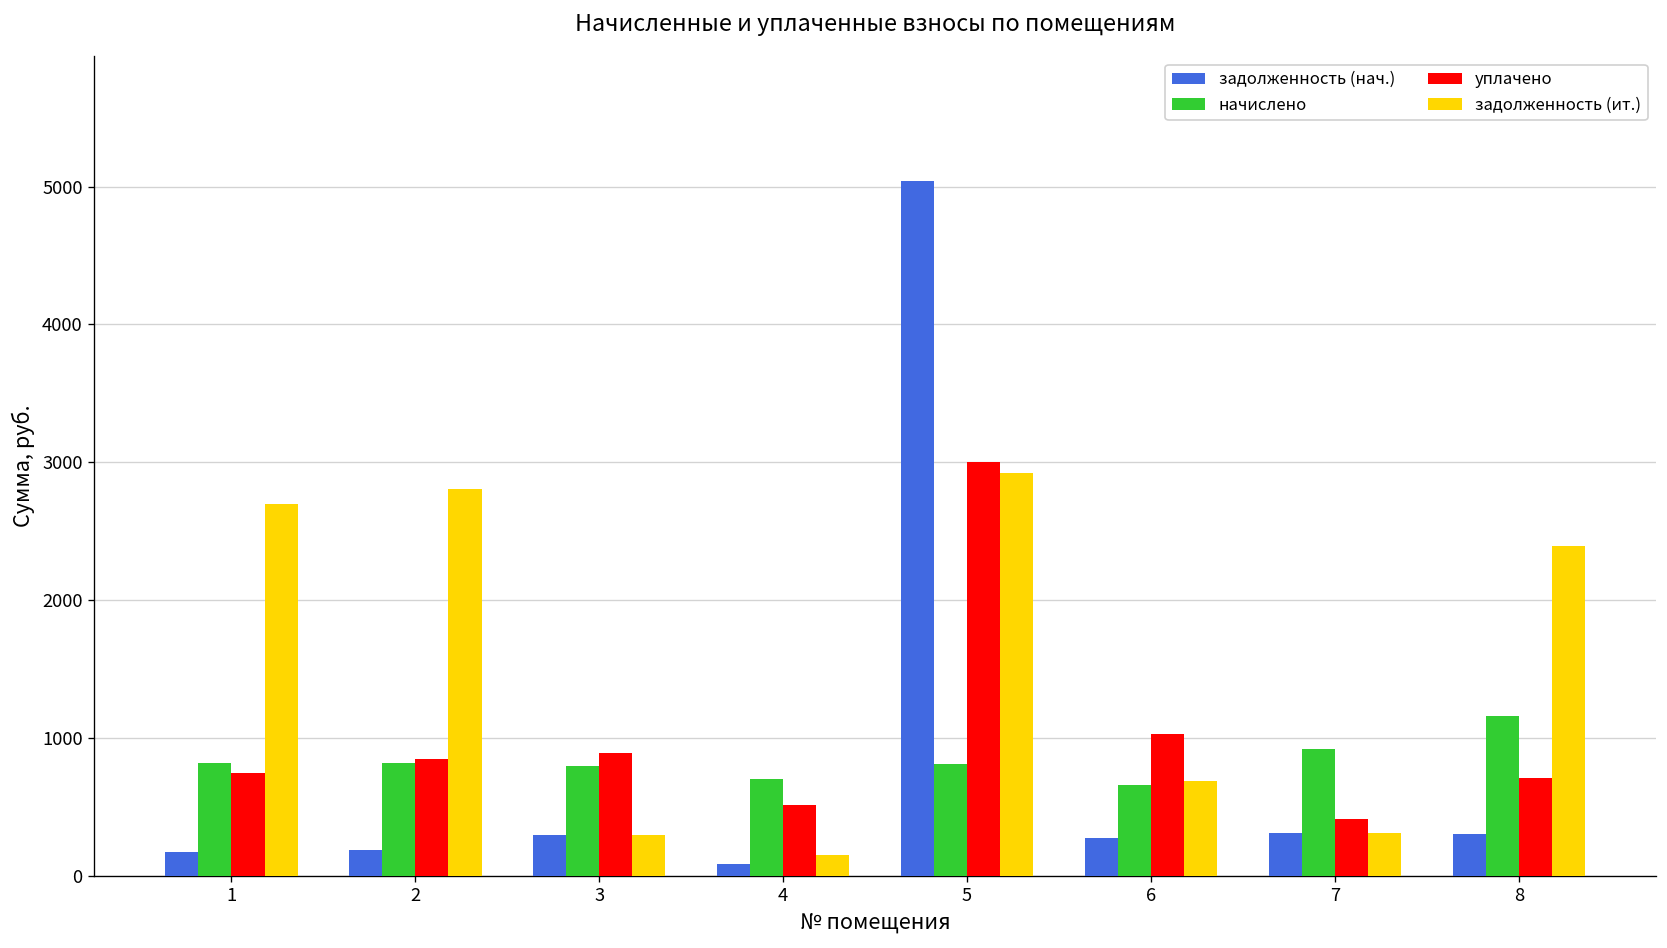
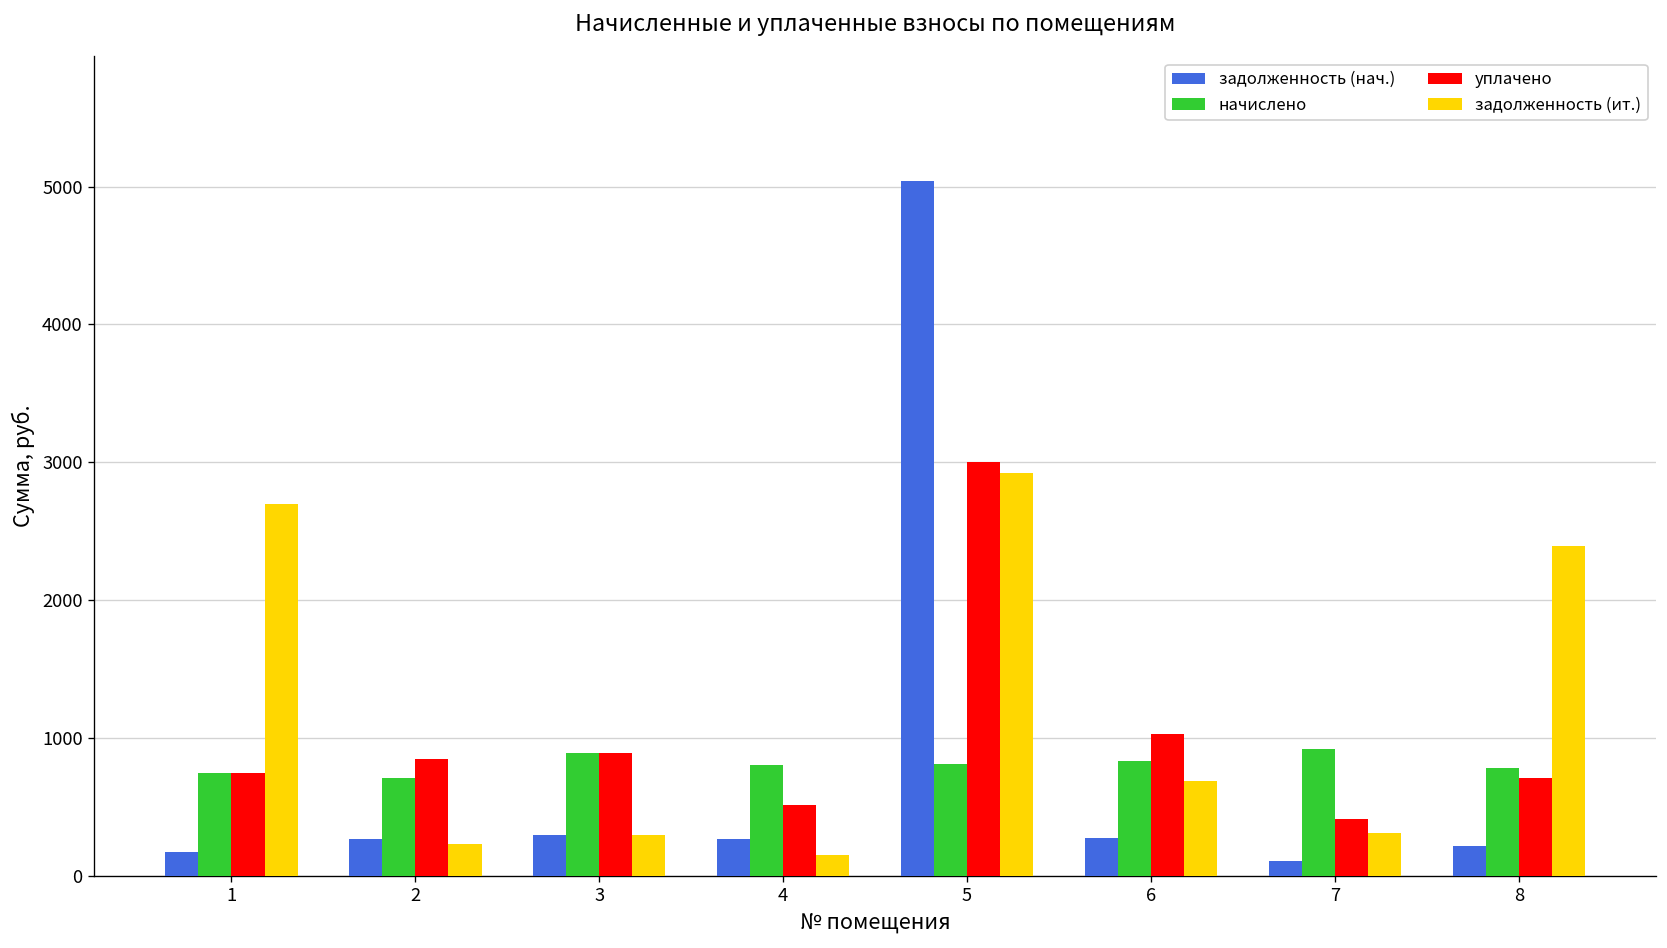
начислено, 1: 820 -> 740
задолженность (нач.), 2: 190 -> 260
начислено, 2: 820 -> 710
задолженность (ит.), 2: 2810 -> 230
начислено, 3: 790 -> 890
задолженность (нач.), 4: 80 -> 270
начислено, 4: 700 -> 800
начислено, 6: 660 -> 830
задолженность (нач.), 7: 310 -> 100
задолженность (нач.), 8: 300 -> 210
начислено, 8: 1160 -> 780
